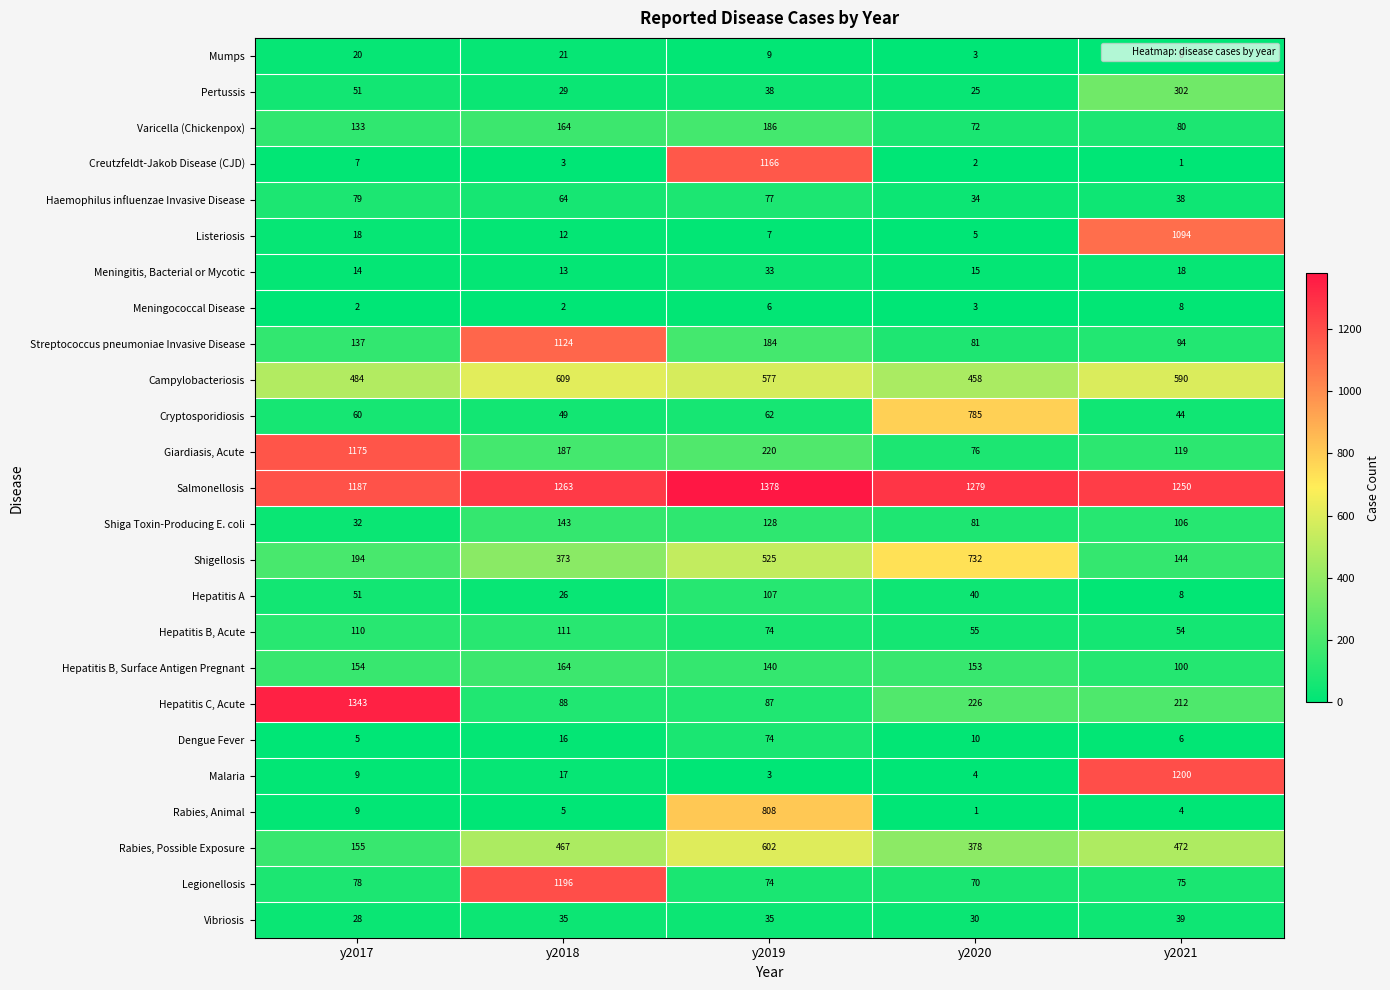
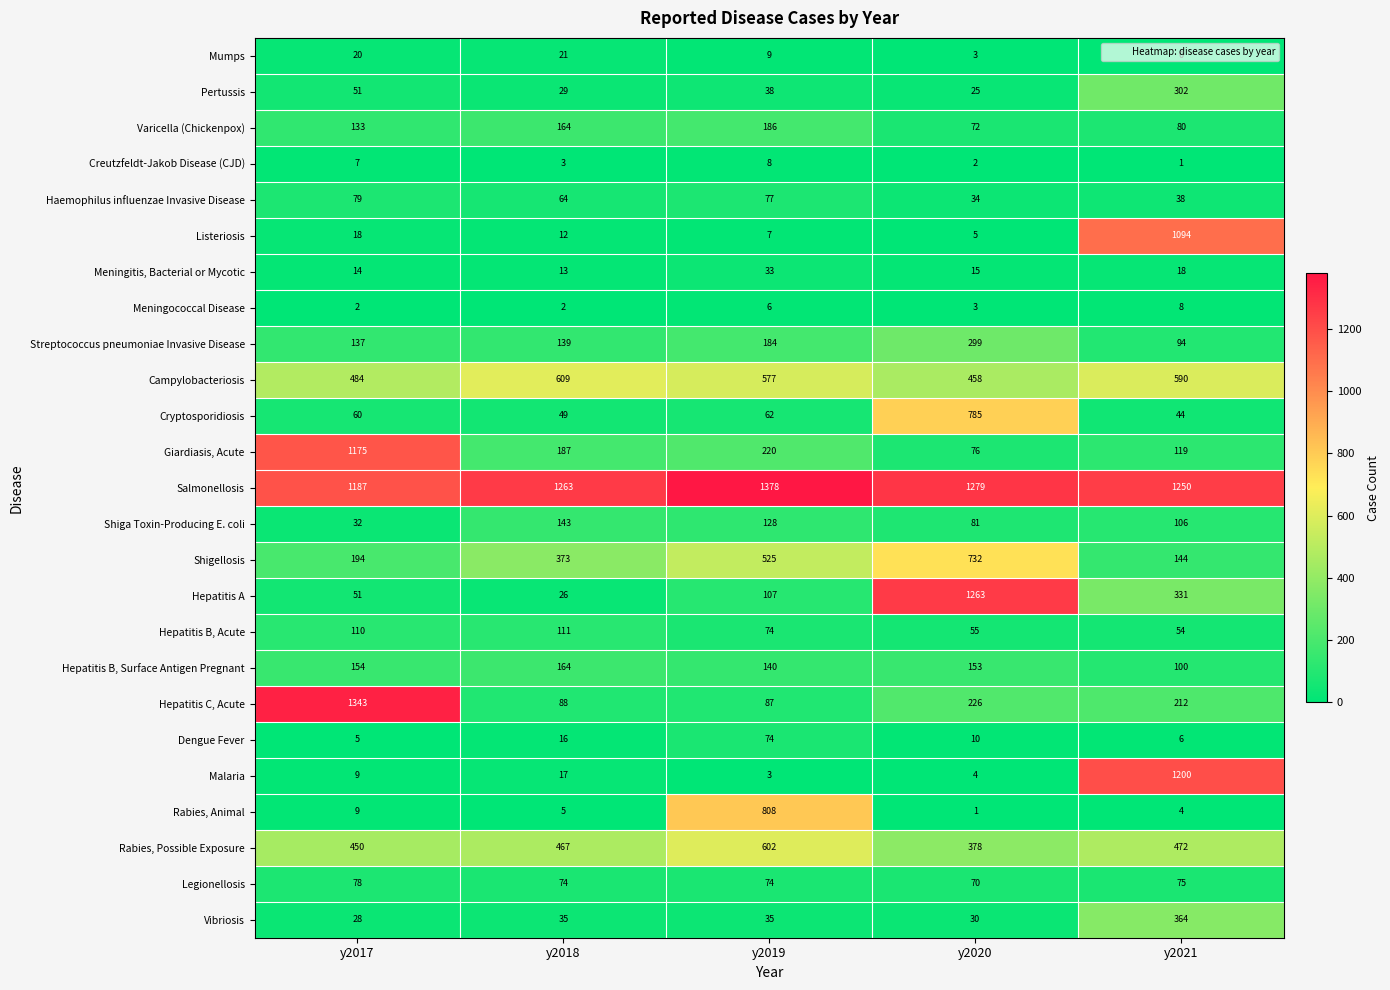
Creutzfeldt-Jakob Disease (CJD), y2019: 1166 -> 8
Streptococcus pneumoniae Invasive Disease, y2018: 1124 -> 139
Streptococcus pneumoniae Invasive Disease, y2020: 81 -> 299
Hepatitis A, y2020: 40 -> 1263
Hepatitis A, y2021: 8 -> 331
Rabies, Possible Exposure, y2017: 155 -> 450
Legionellosis, y2018: 1196 -> 74
Vibriosis, y2021: 39 -> 364
